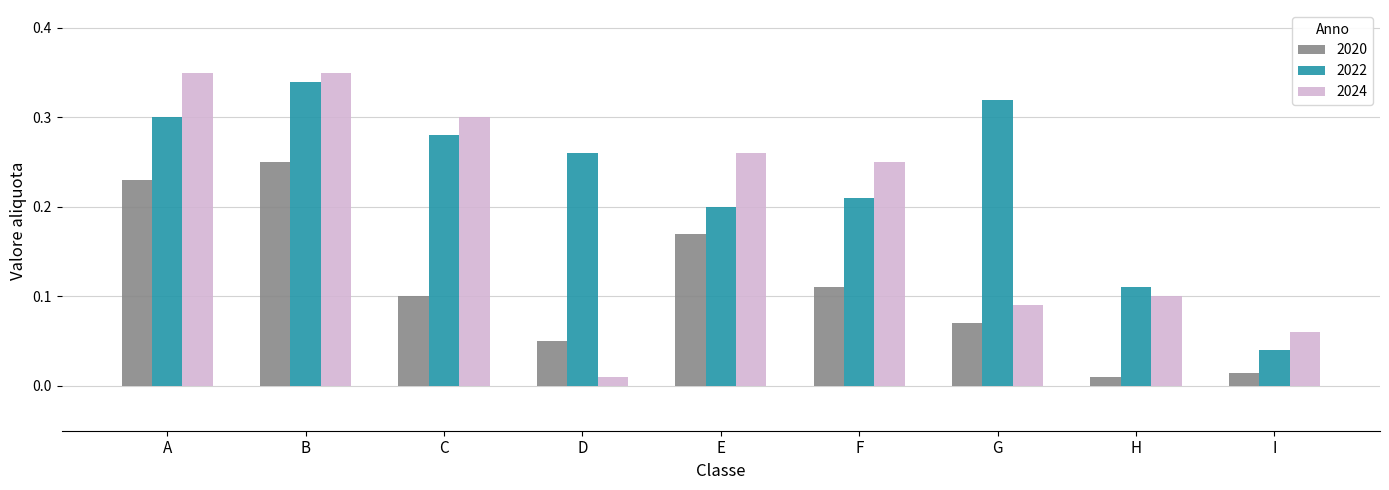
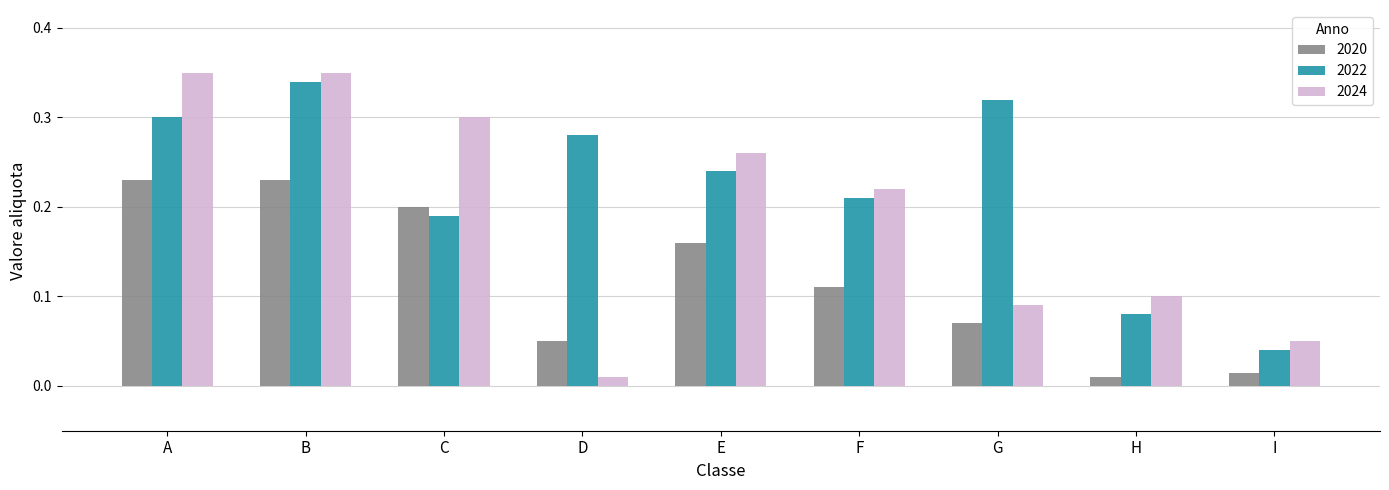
2020, B: 0.25 -> 0.23
2020, C: 0.1 -> 0.2
2022, C: 0.28 -> 0.19
2022, D: 0.26 -> 0.28
2020, E: 0.17 -> 0.16
2022, E: 0.20 -> 0.24
2024, F: 0.25 -> 0.22
2022, H: 0.11 -> 0.08
2024, I: 0.06 -> 0.05
